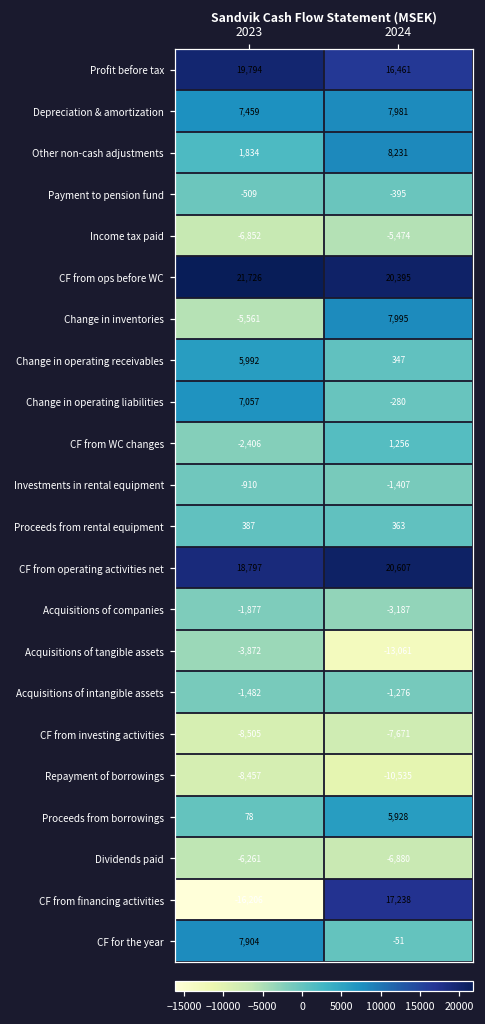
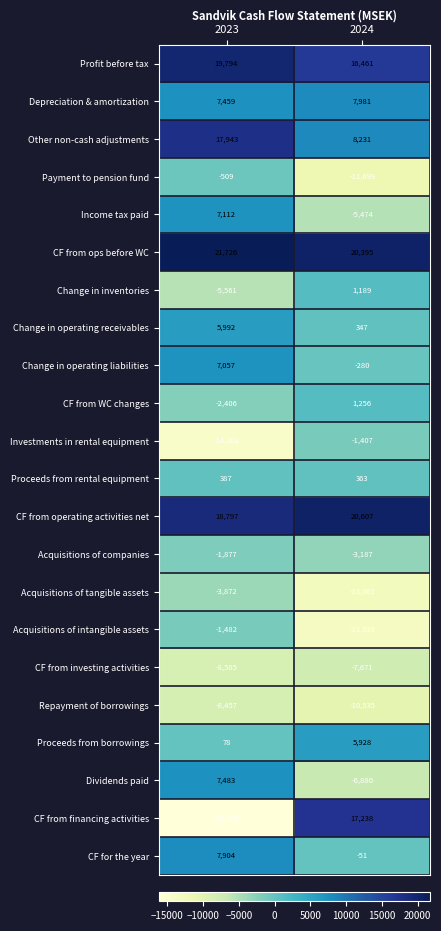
Other non-cash adjustments, 2023: 1,834 -> 17,943
Payment to pension fund, 2024: -395 -> -11,699
Income tax paid, 2023: -6,852 -> 7,112
Change in inventories, 2024: 7,995 -> 1,189
Investments in rental equipment, 2023: -910 -> -14,201
Acquisitions of intangible assets, 2024: -1,276 -> -13,339
Dividends paid, 2023: -6,261 -> 7,483
